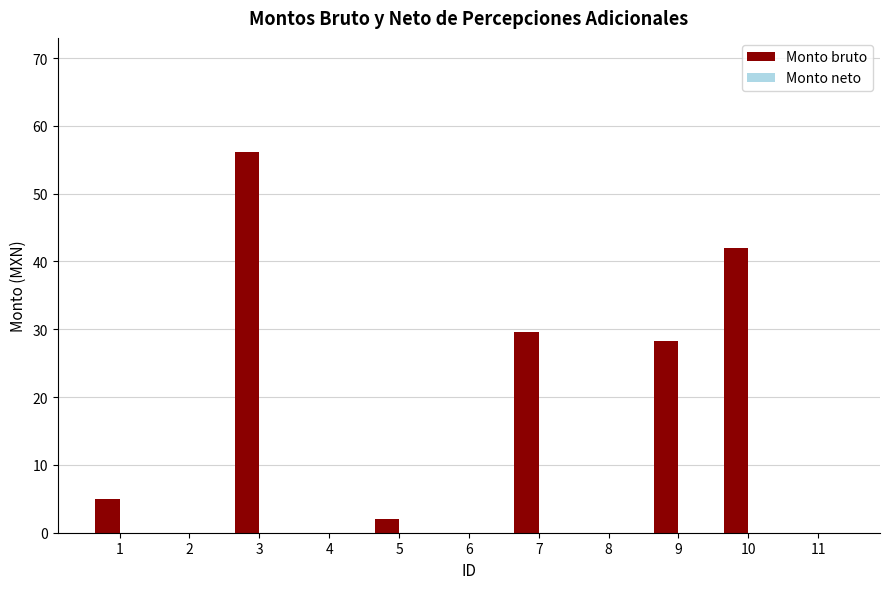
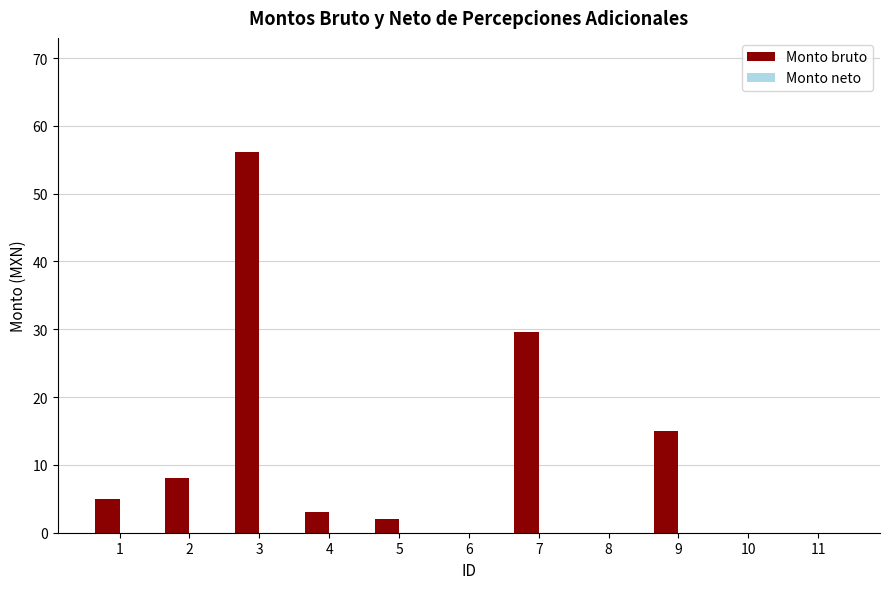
Monto bruto, 2: 0 -> 8
Monto bruto, 4: 0 -> 3
Monto bruto, 9: 28 -> 15
Monto bruto, 10: 42 -> 0
